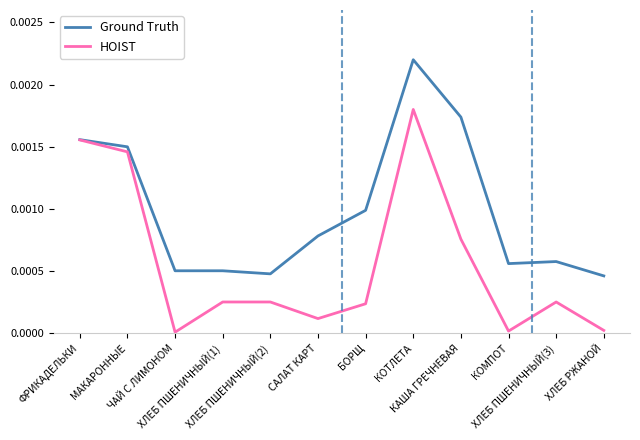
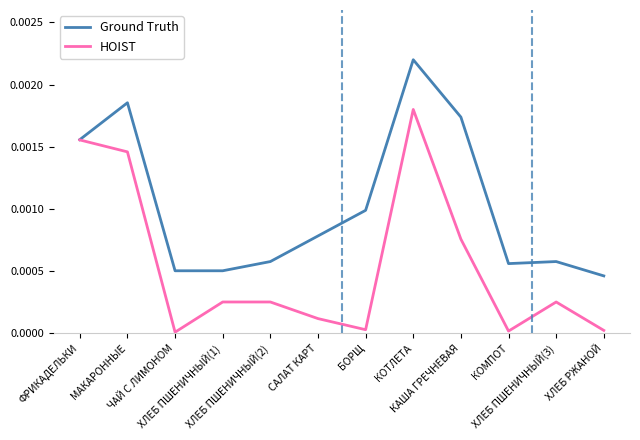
Ground Truth, МАКАРОННЫЕ: 0.00150 -> 0.00185
Ground Truth, ХЛЕБ ПШЕНИЧНЫЙ(2): 0.00048 -> 0.00058
HOIST, БОРЩ: 0.00024 -> 0.00003
